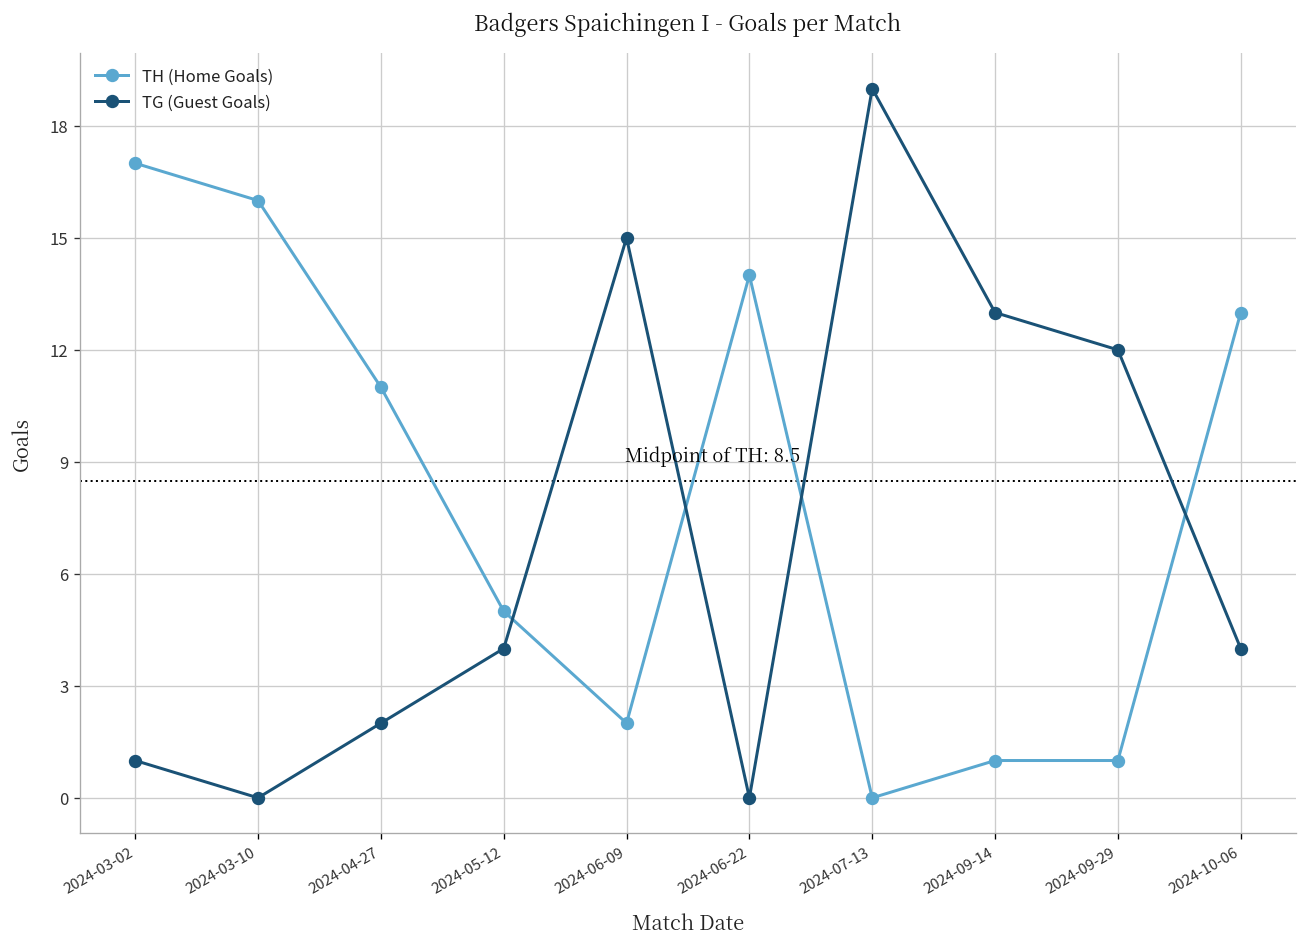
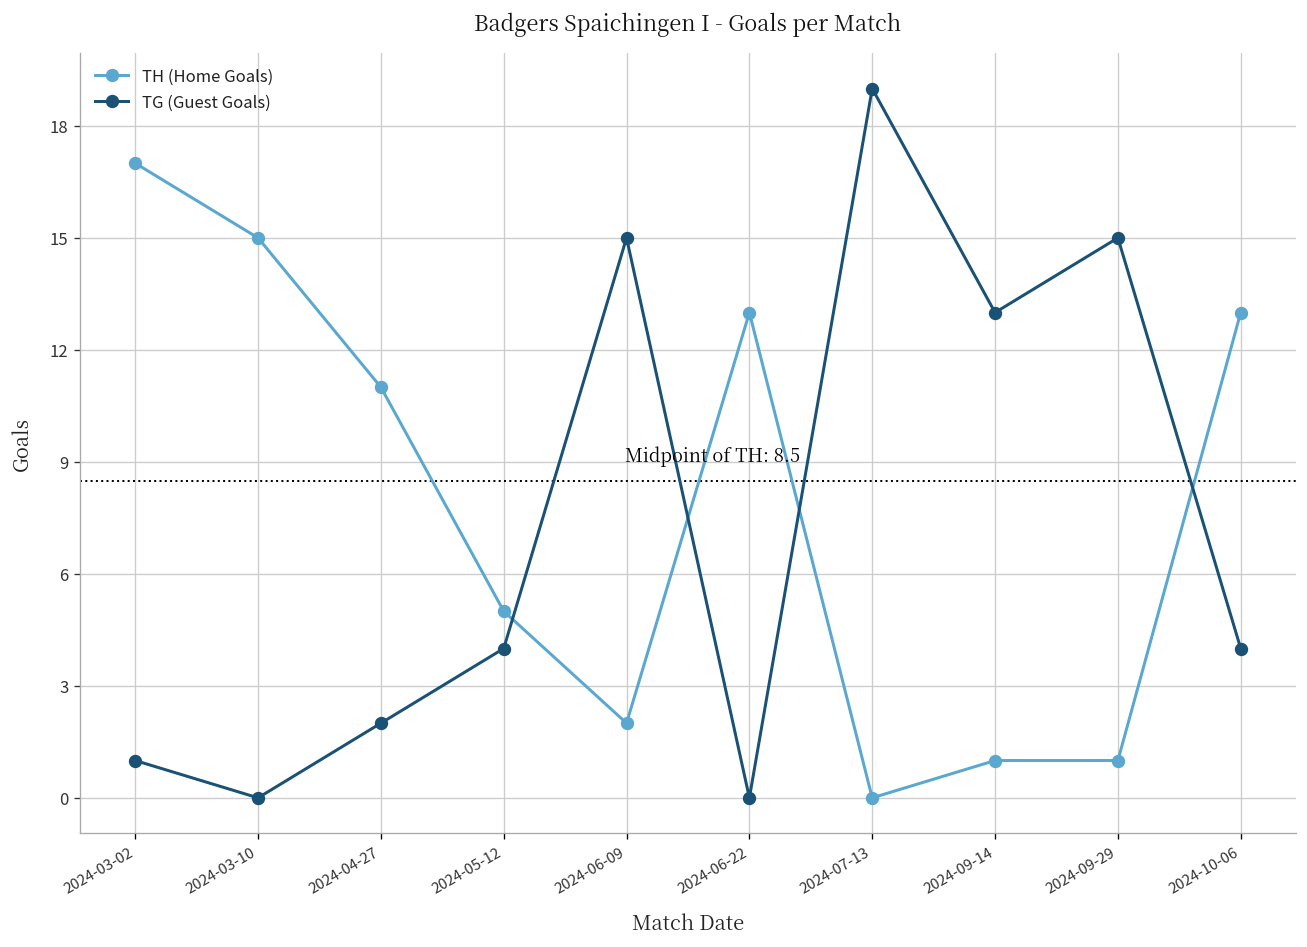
TH (Home Goals), 2024-03-10: 16 -> 15
TH (Home Goals), 2024-06-22: 14 -> 13
TG (Guest Goals), 2024-09-29: 12 -> 15
